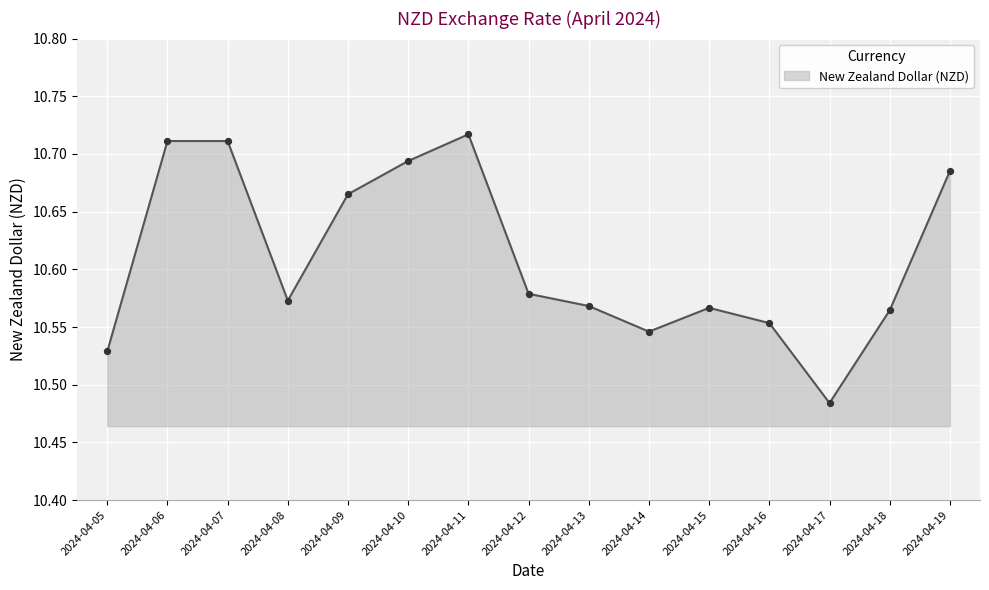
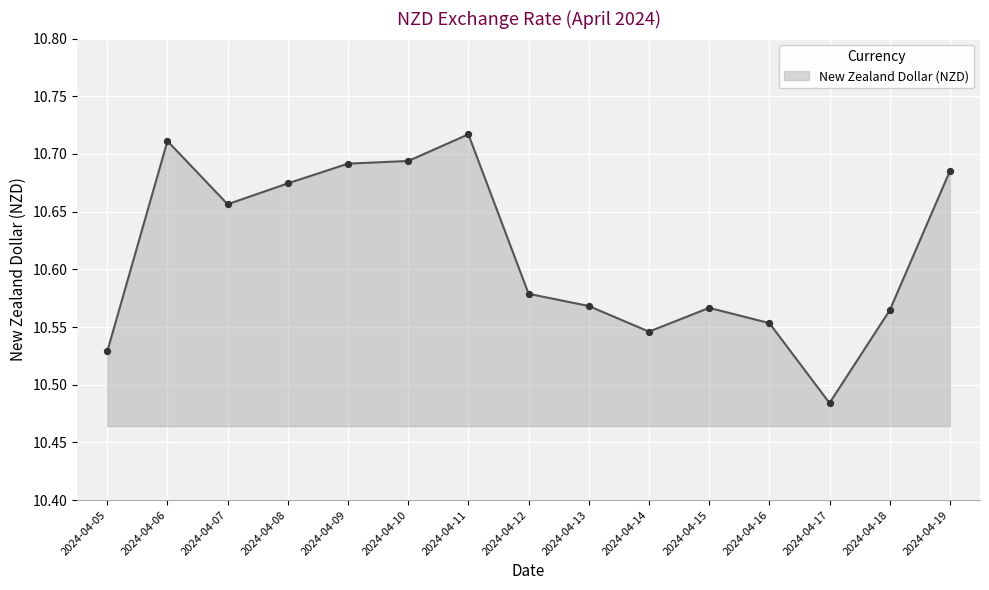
2024-04-07: 10.711 -> 10.656
2024-04-08: 10.573 -> 10.675
2024-04-09: 10.665 -> 10.692
